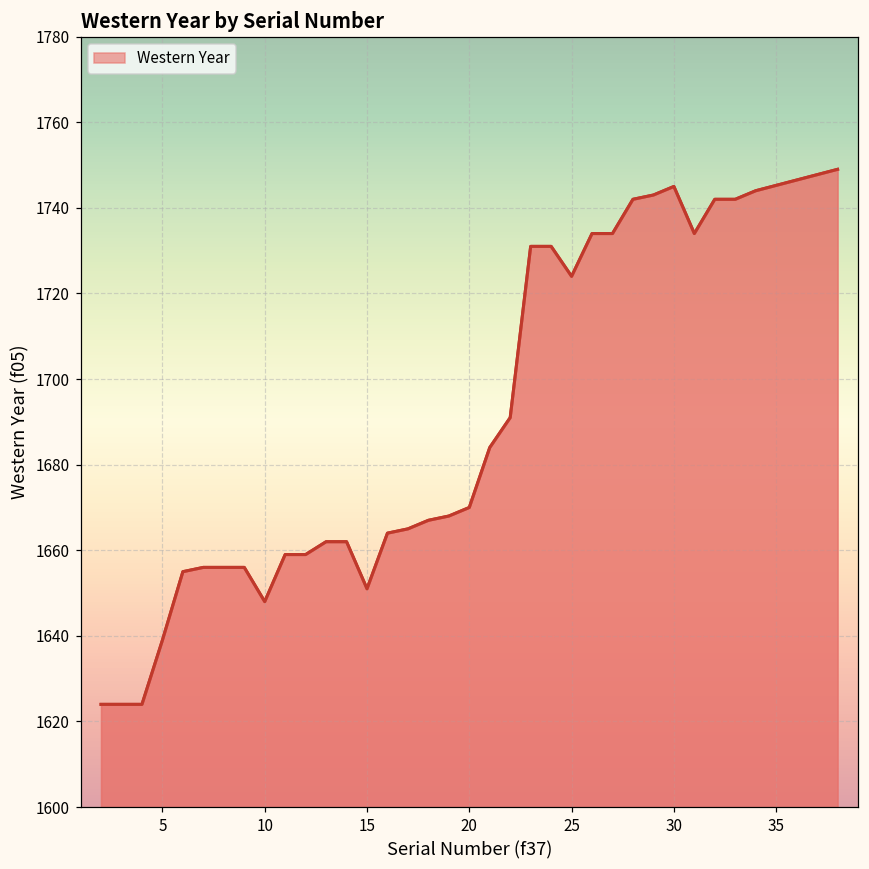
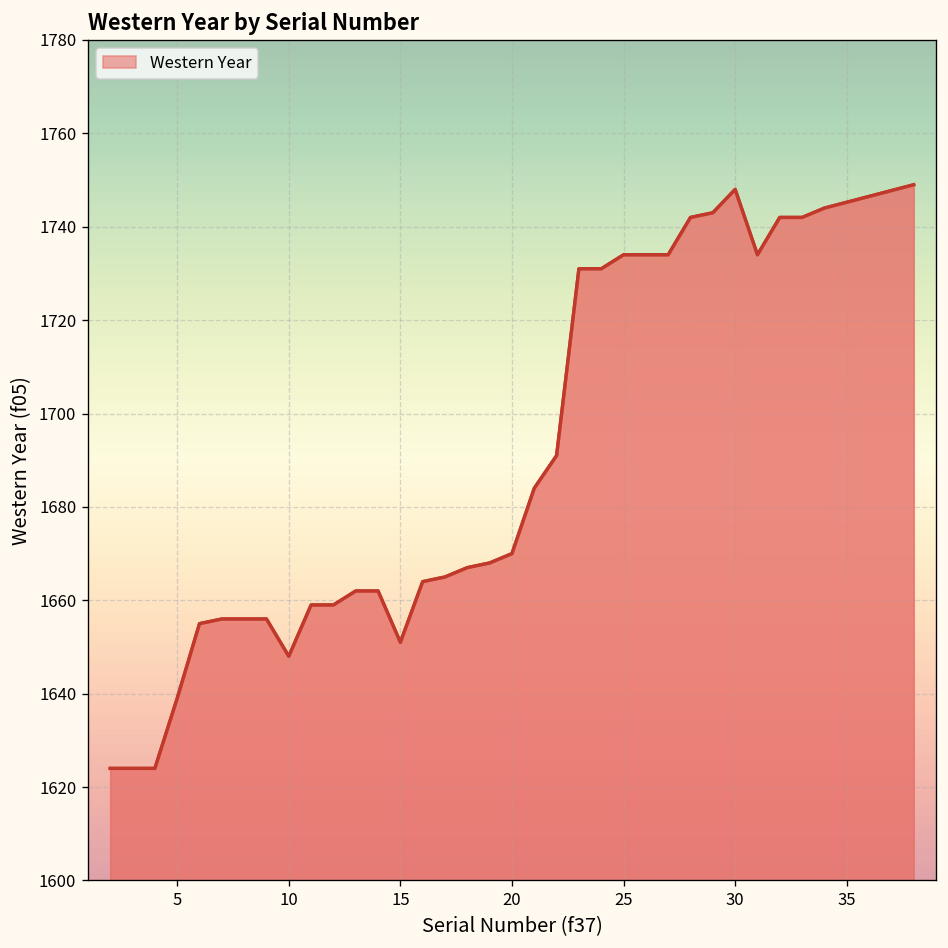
25: 1724 -> 1734
30: 1745 -> 1748
